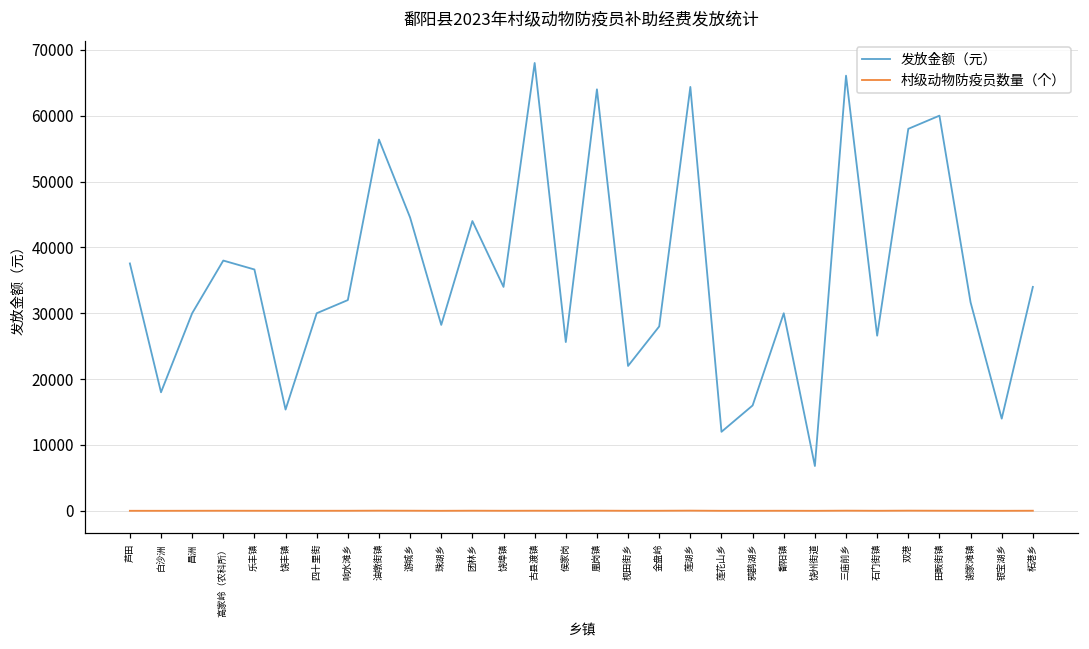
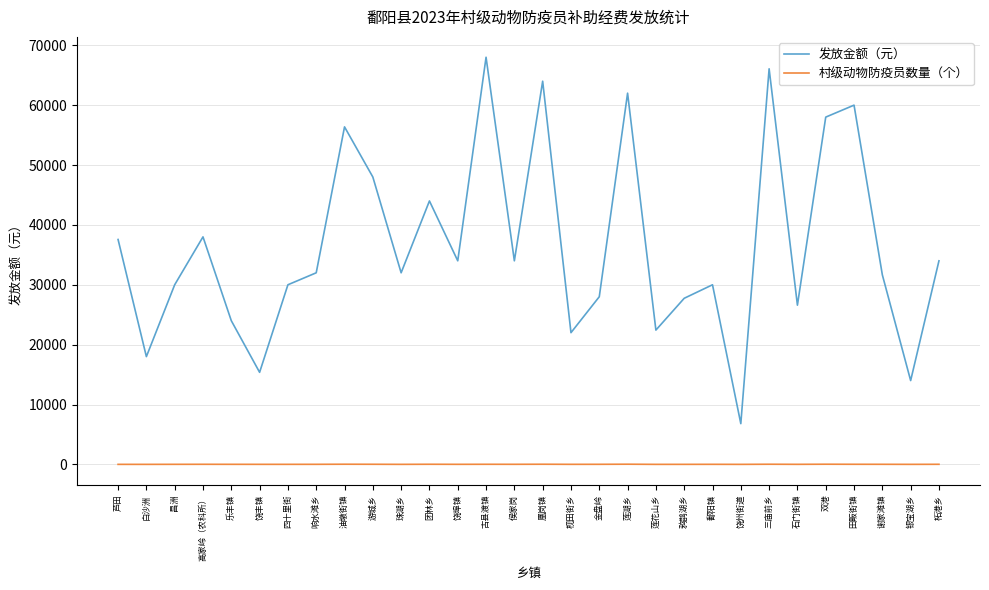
发放金额（元）, 乐丰镇: 37000 -> 24000
发放金额（元）, 游城乡: 45000 -> 48000
发放金额（元）, 珠湖乡: 28000 -> 32000
发放金额（元）, 侯家岗: 26000 -> 34000
发放金额（元）, 莲湖乡: 64000 -> 62000
发放金额（元）, 莲花山乡: 12000 -> 22000
发放金额（元）, 鸦鹊湖乡: 16000 -> 28000
